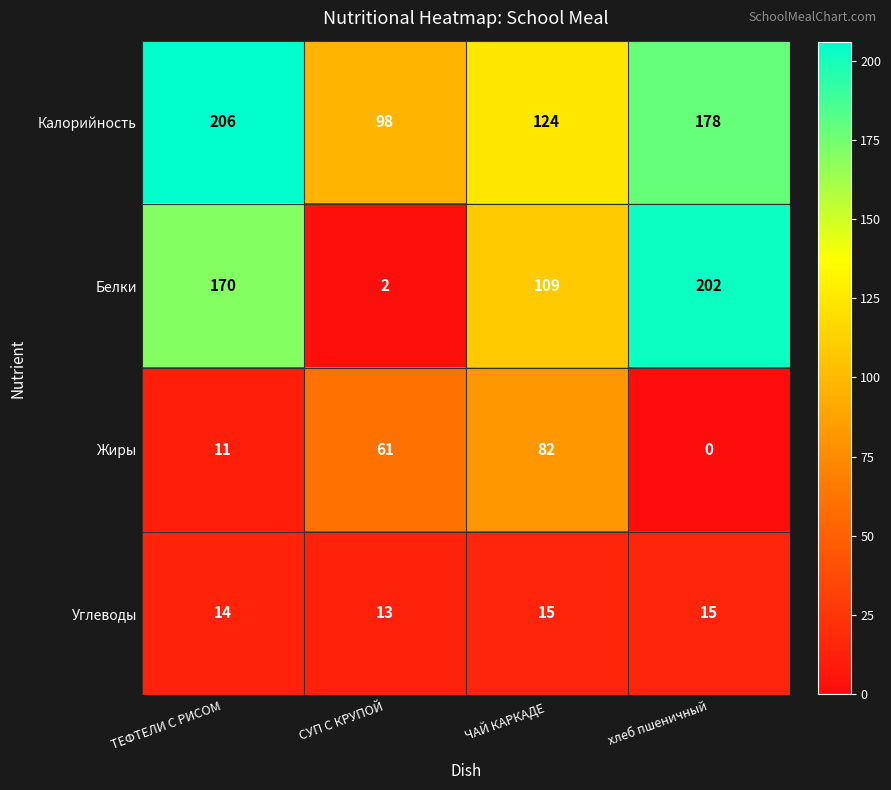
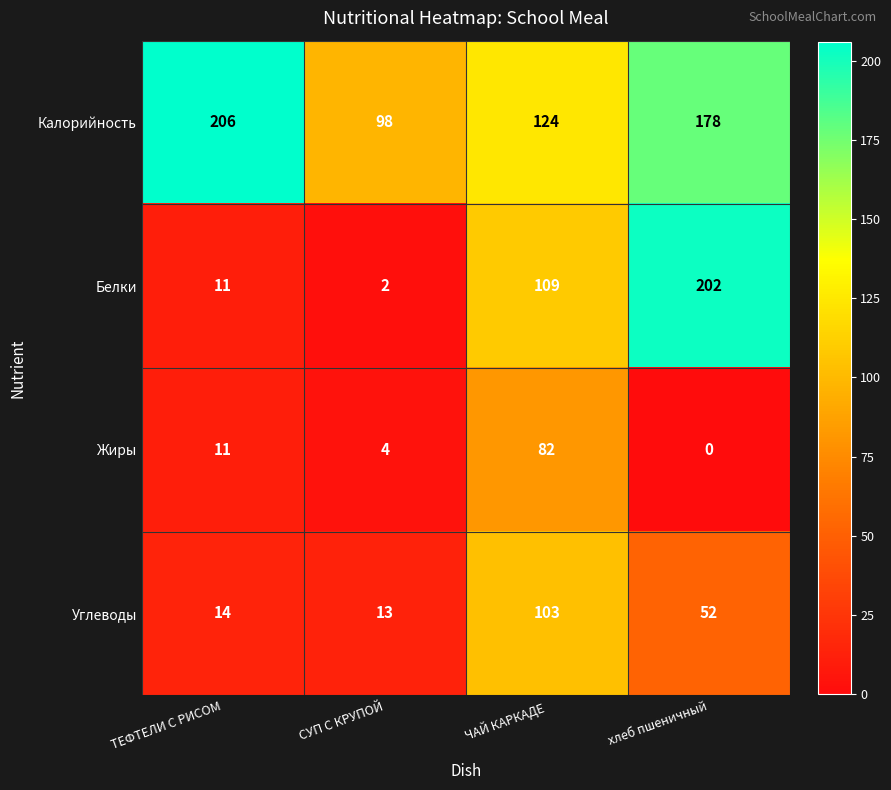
Белки, ТЕФТЕЛИ С РИСОМ: 170 -> 11
Жиры, СУП С КРУПОЙ: 61 -> 4
Углеводы, ЧАЙ КАРКАДЕ: 15 -> 103
Углеводы, хлеб пшеничный: 15 -> 52
